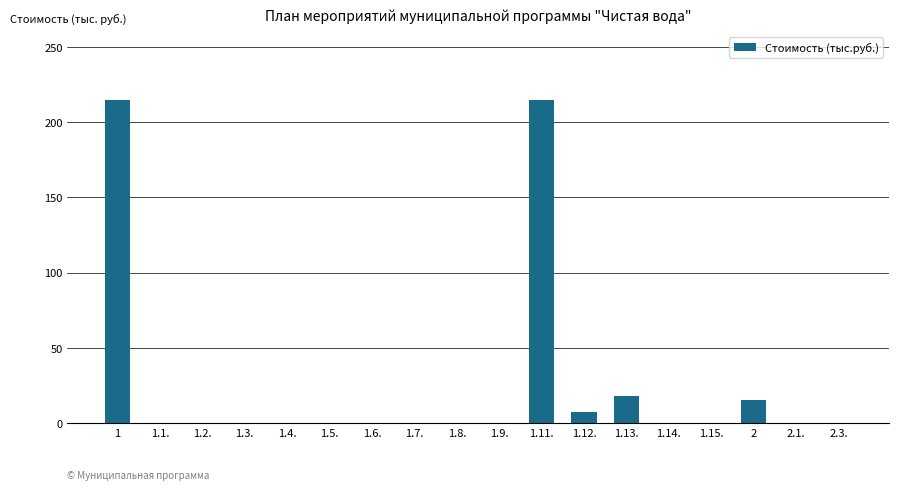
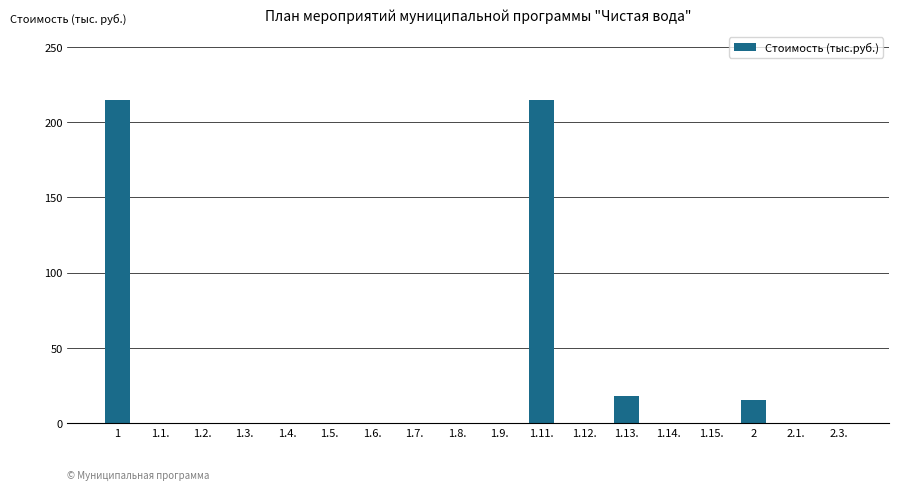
1.12.: 7 -> 0
